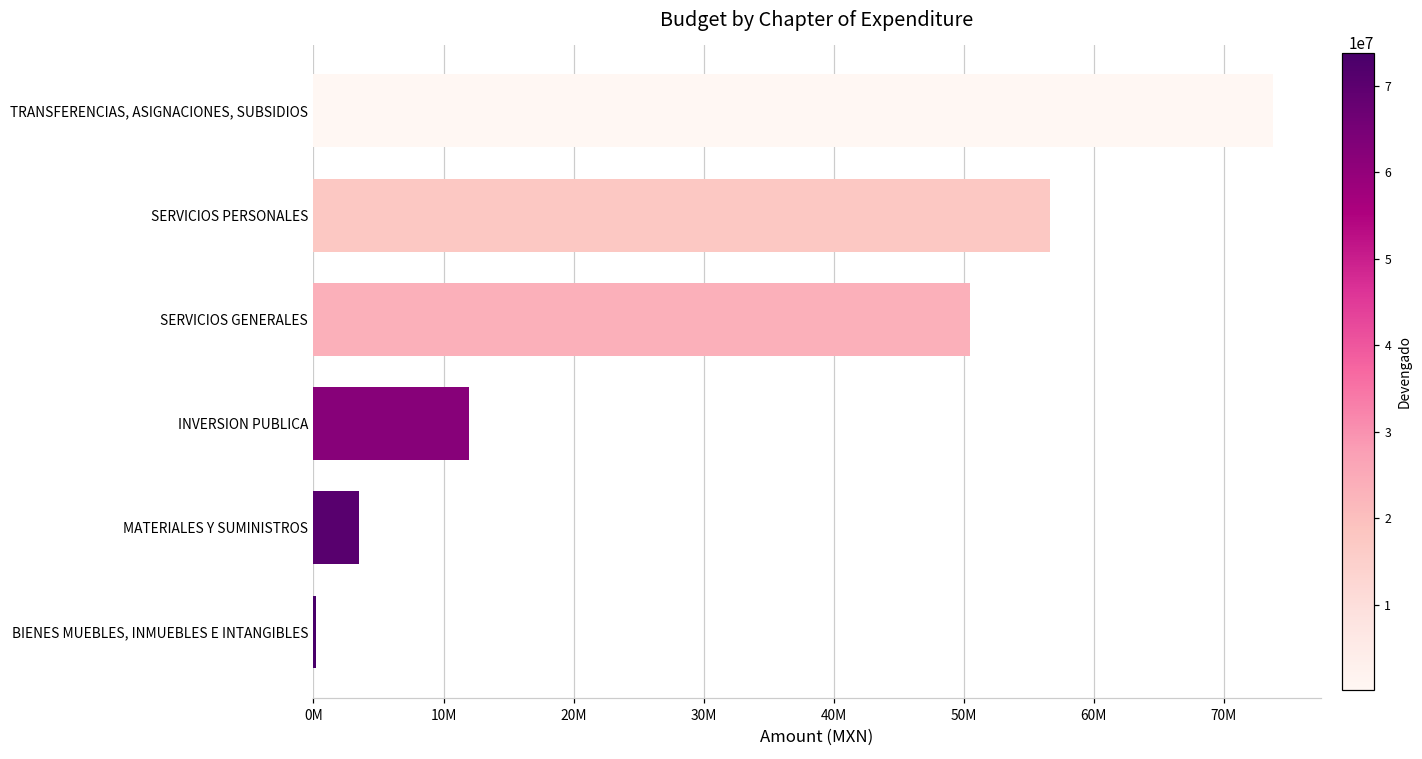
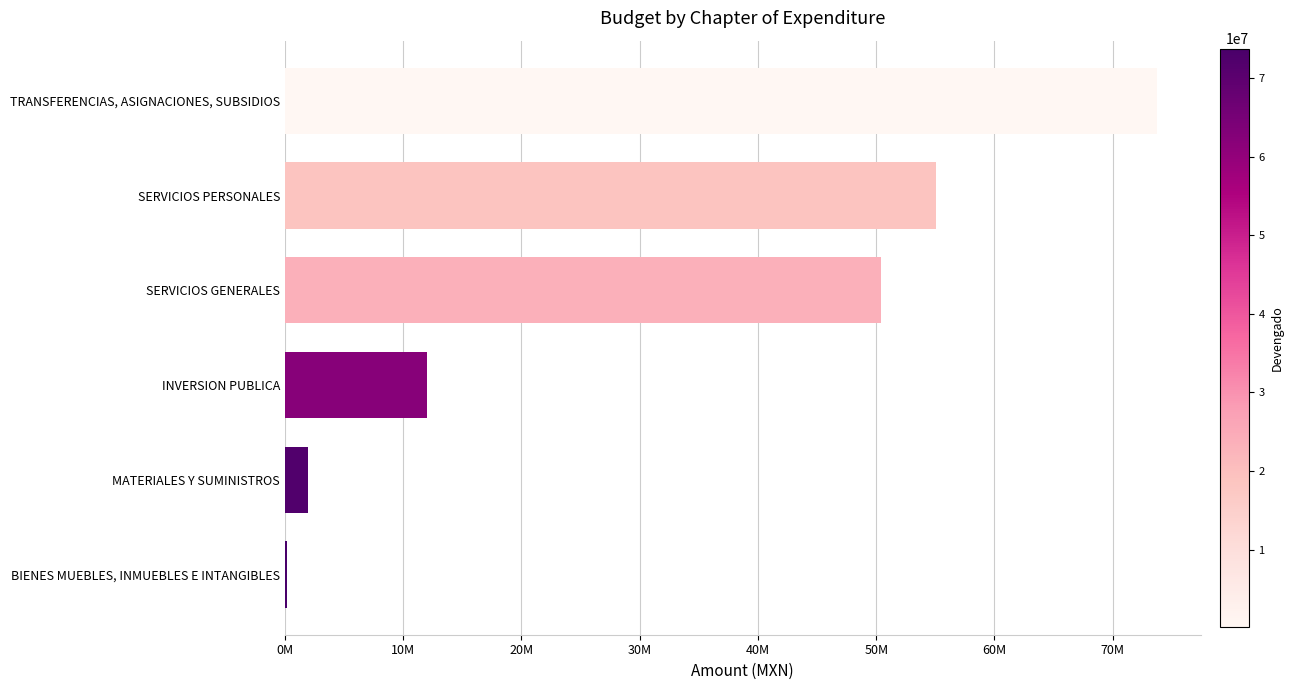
SERVICIOS PERSONALES: 56700000 -> 55000000
MATERIALES Y SUMINISTROS: 3500000 -> 2000000
